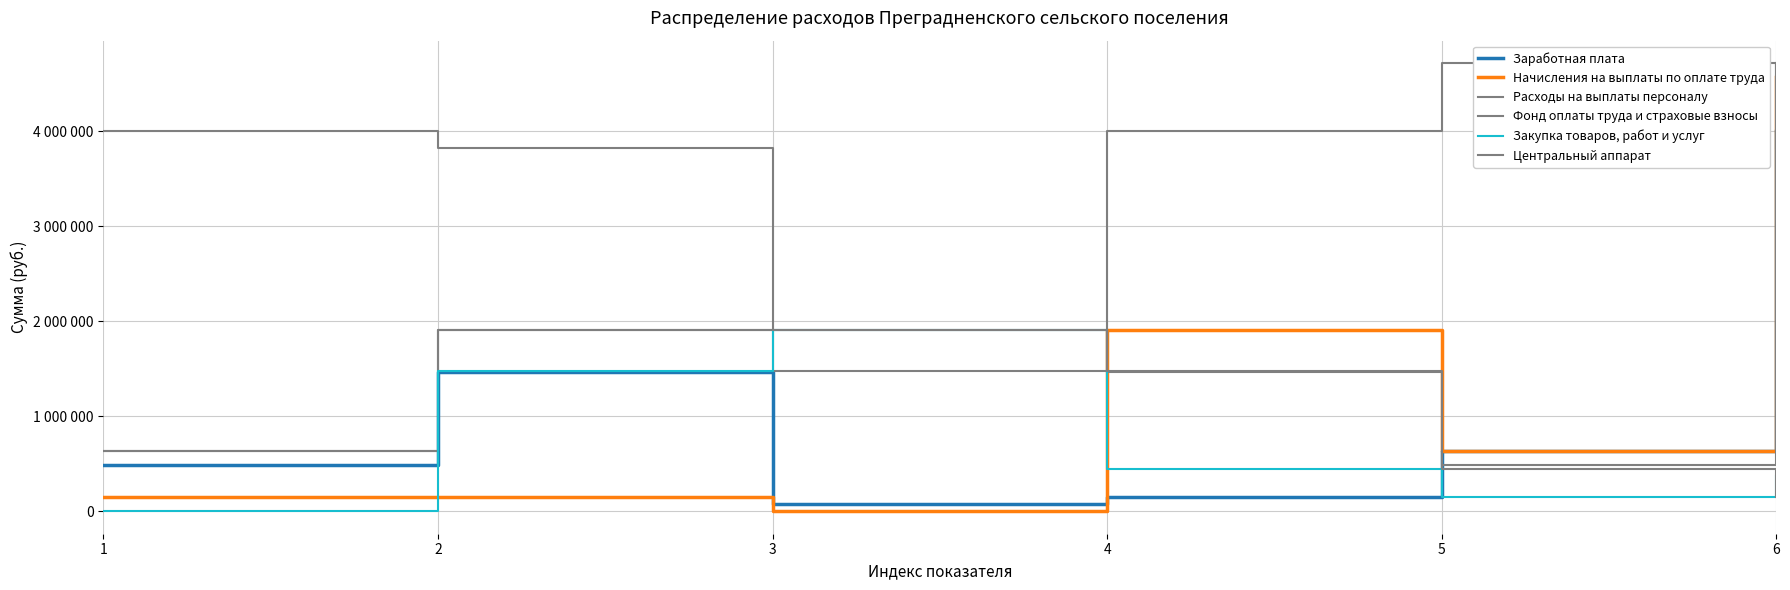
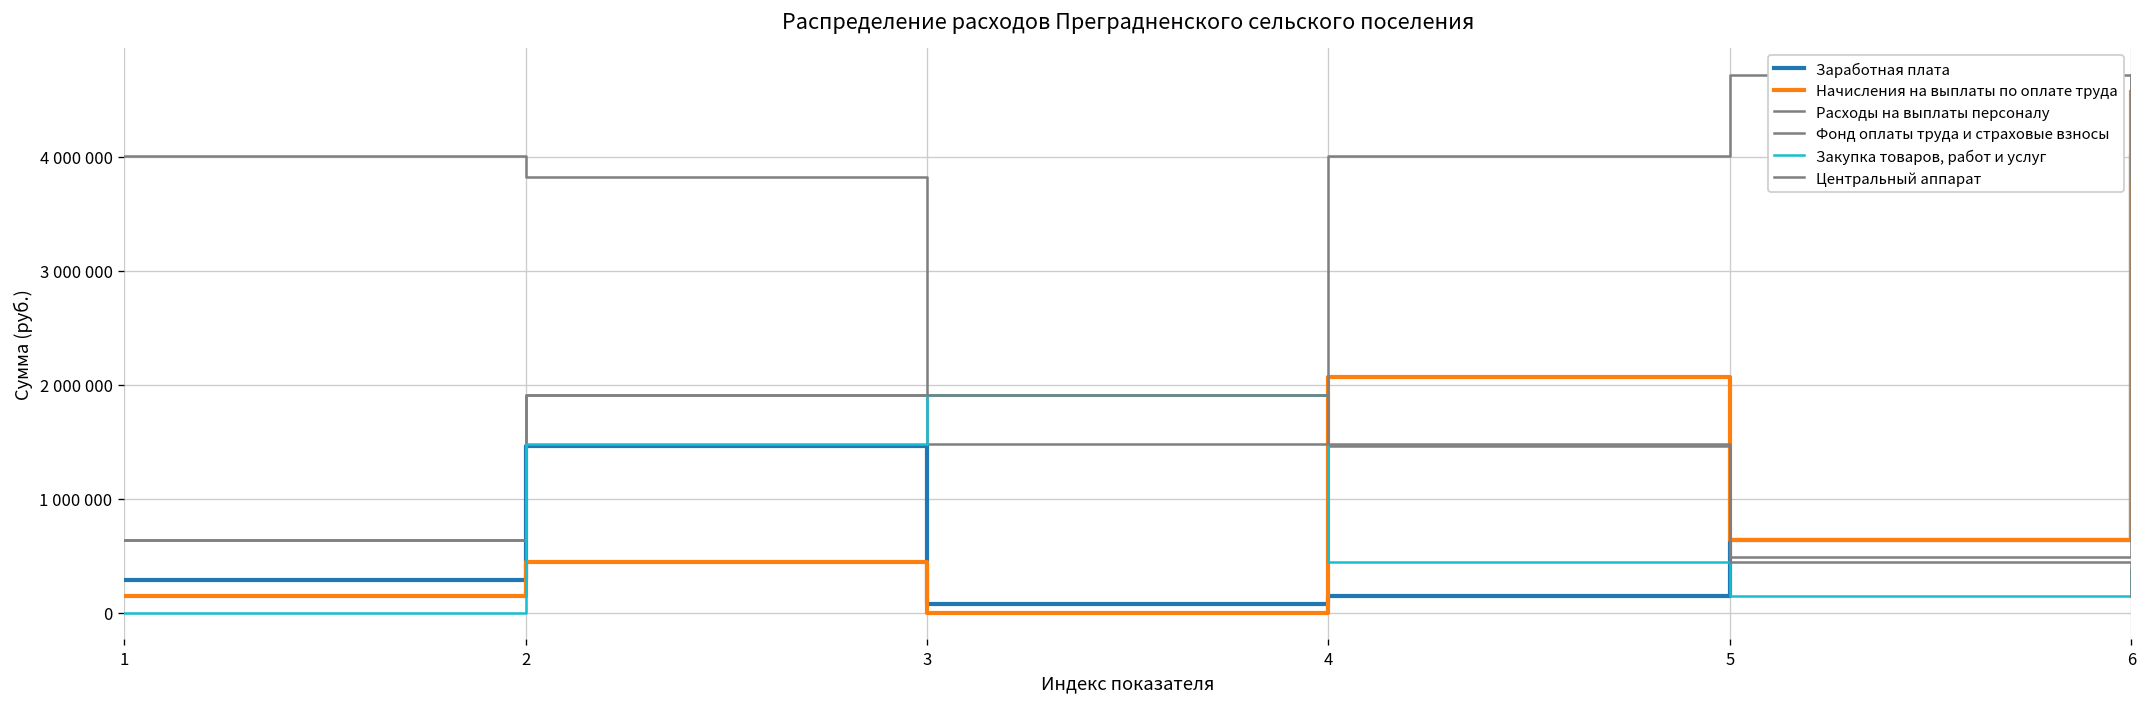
Заработная плата, 1: 500000 -> 300000
Начисления на выплаты по оплате труда, 2: 200000 -> 400000
Начисления на выплаты по оплате труда, 4: 1900000 -> 2100000
